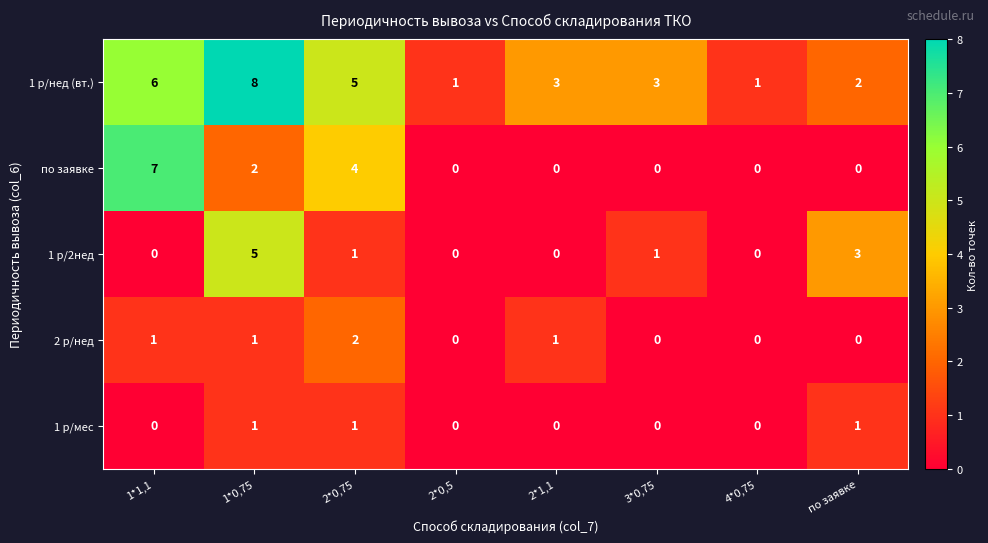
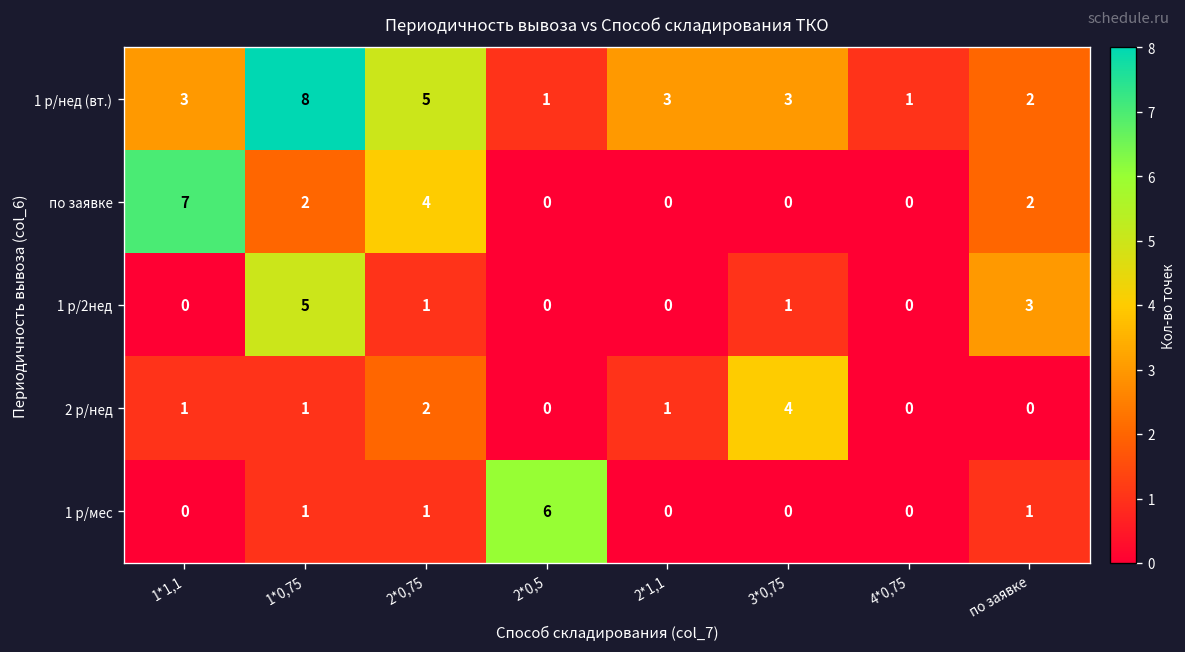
1 р/нед (вт.), 1*1,1: 6 -> 3
по заявке, по заявке: 0 -> 2
2 р/нед, 3*0,75: 0 -> 4
1 р/мес, 2*0,5: 0 -> 6
